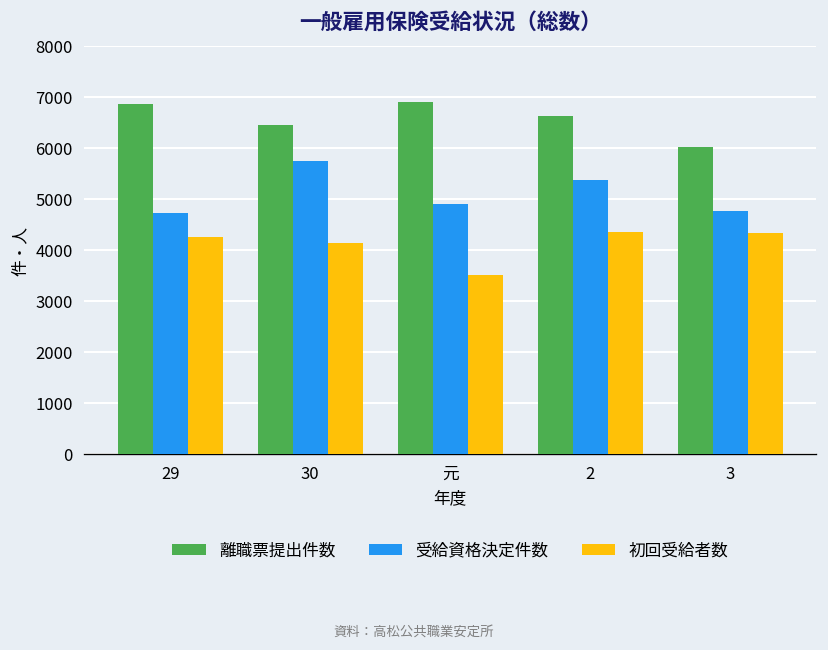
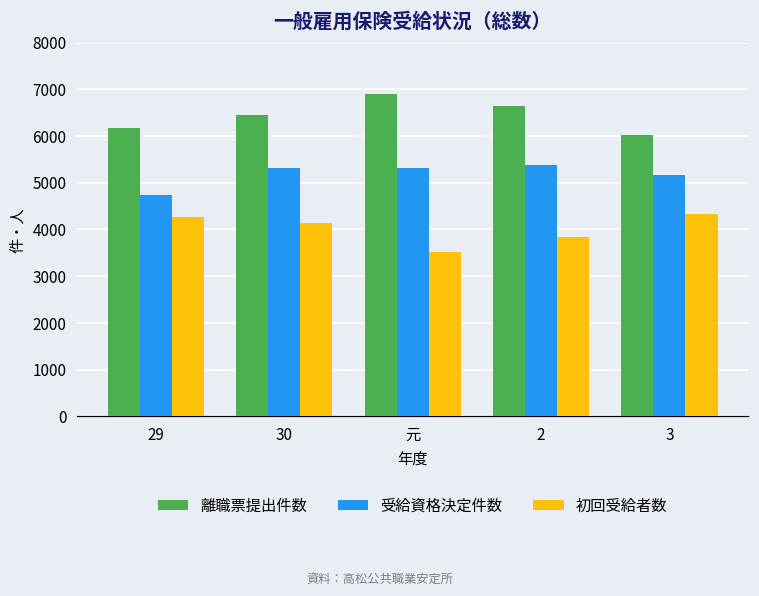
離職票提出件数, 29: 6900 -> 6200
受給資格決定件数, 30: 5700 -> 5300
受給資格決定件数, 元: 4900 -> 5300
初回受給者数, 2: 4400 -> 3800
受給資格決定件数, 3: 4800 -> 5200
